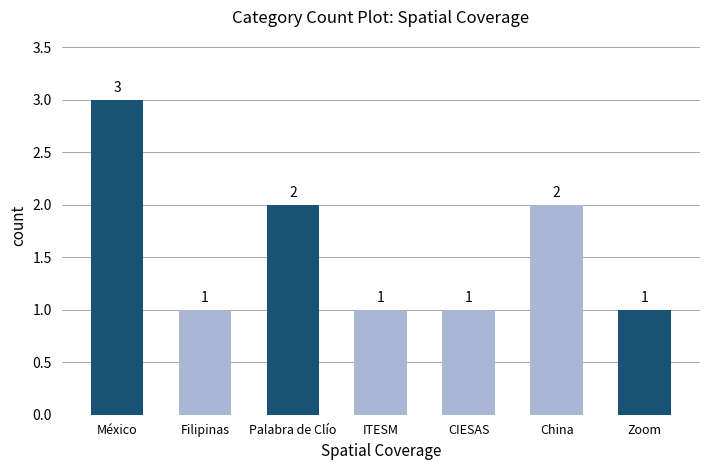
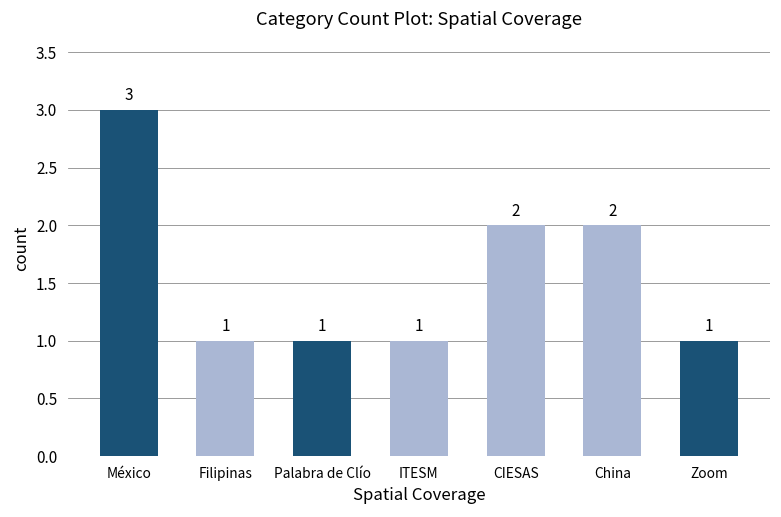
Palabra de Clío: 2 -> 1
CIESAS: 1 -> 2
